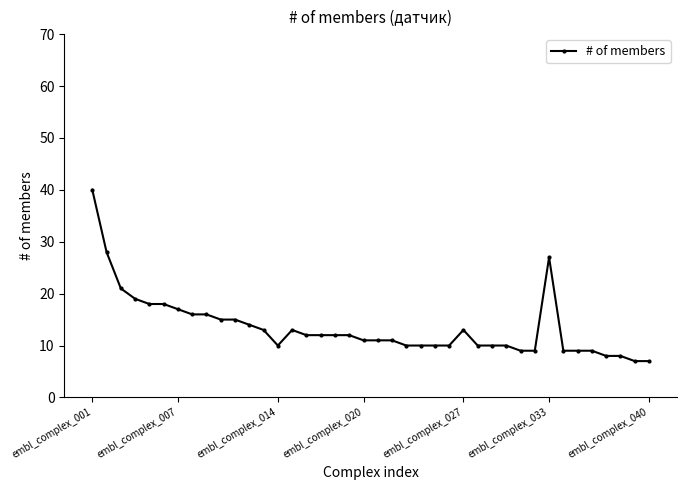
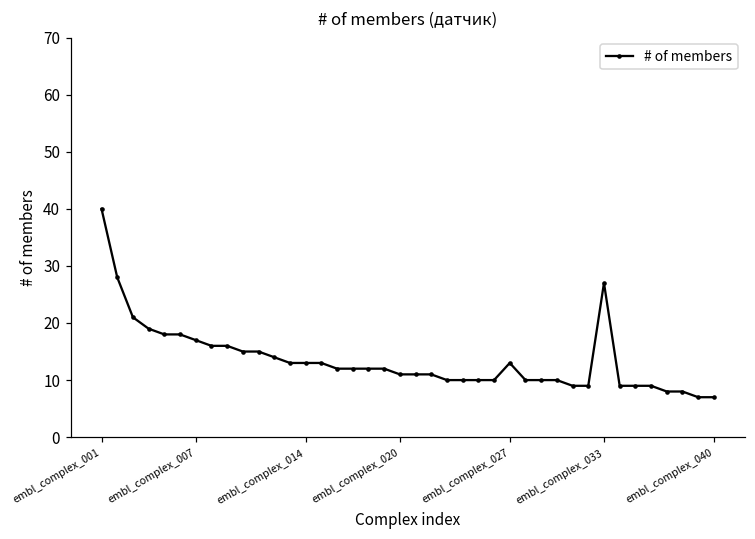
embl_complex_014: 10 -> 13
